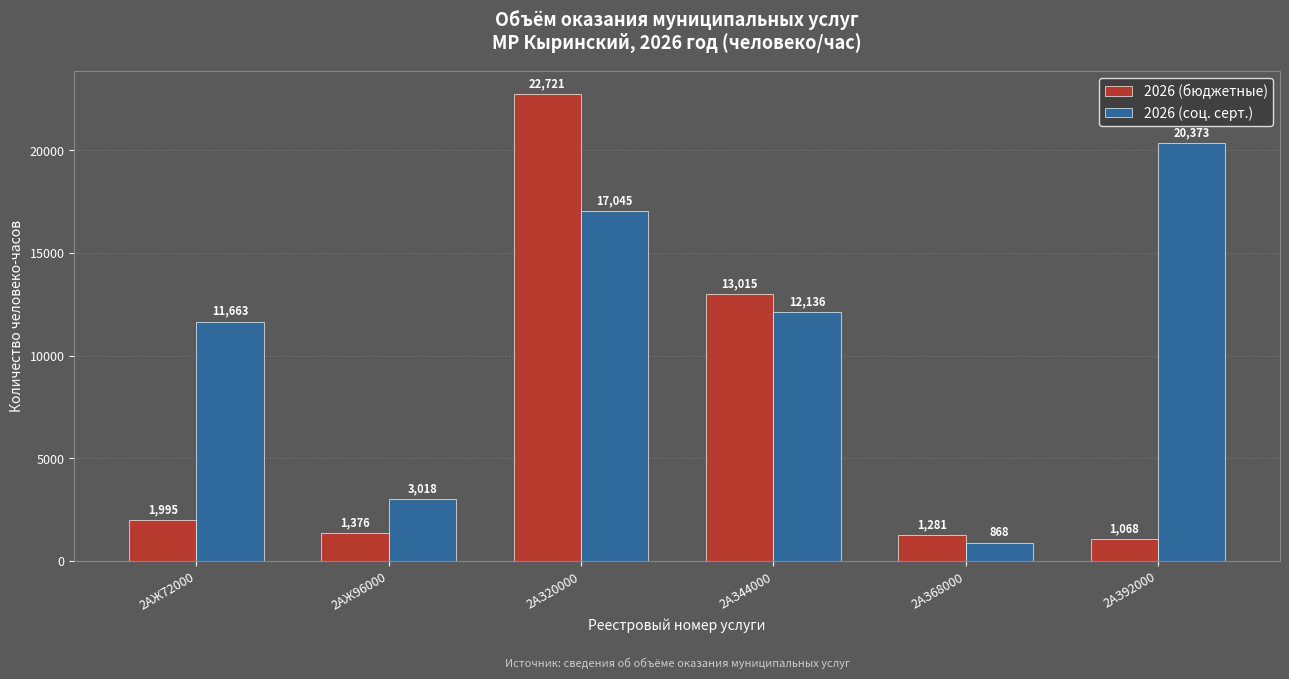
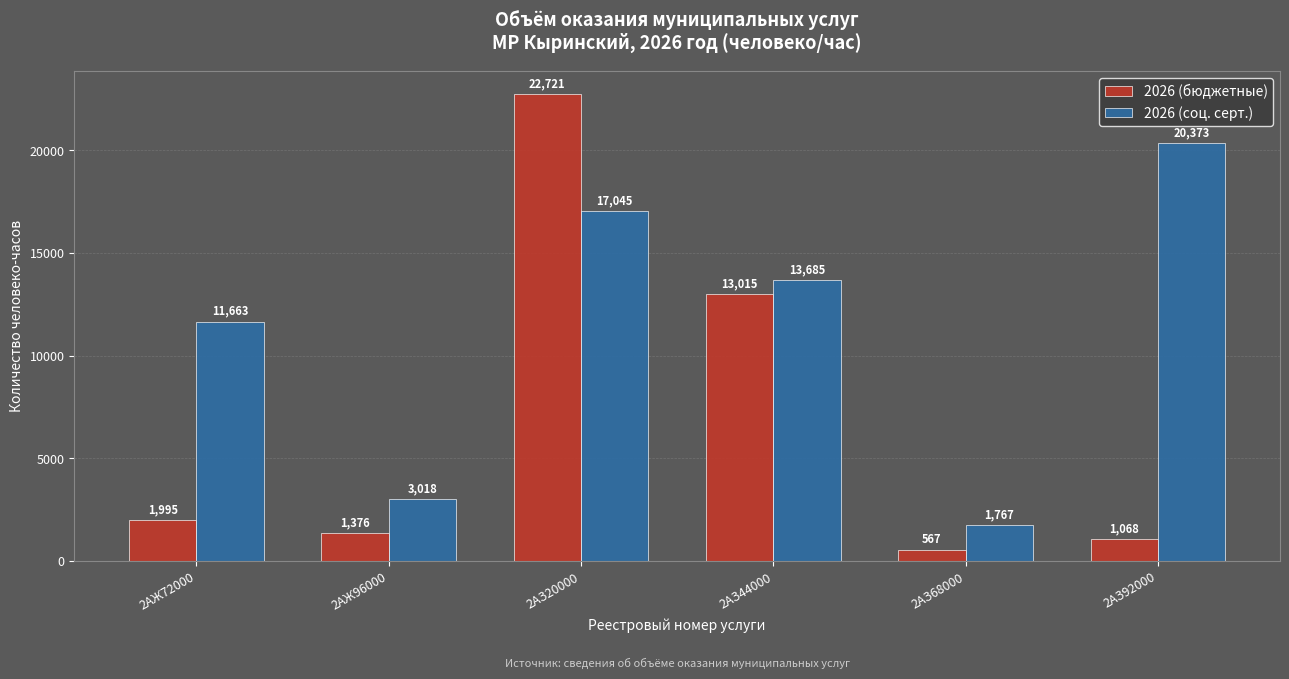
2026 (соц. серт.), 2АЗ44000: 12,136 -> 13,685
2026 (бюджетные), 2АЗ68000: 1,281 -> 567
2026 (соц. серт.), 2АЗ68000: 868 -> 1,767
